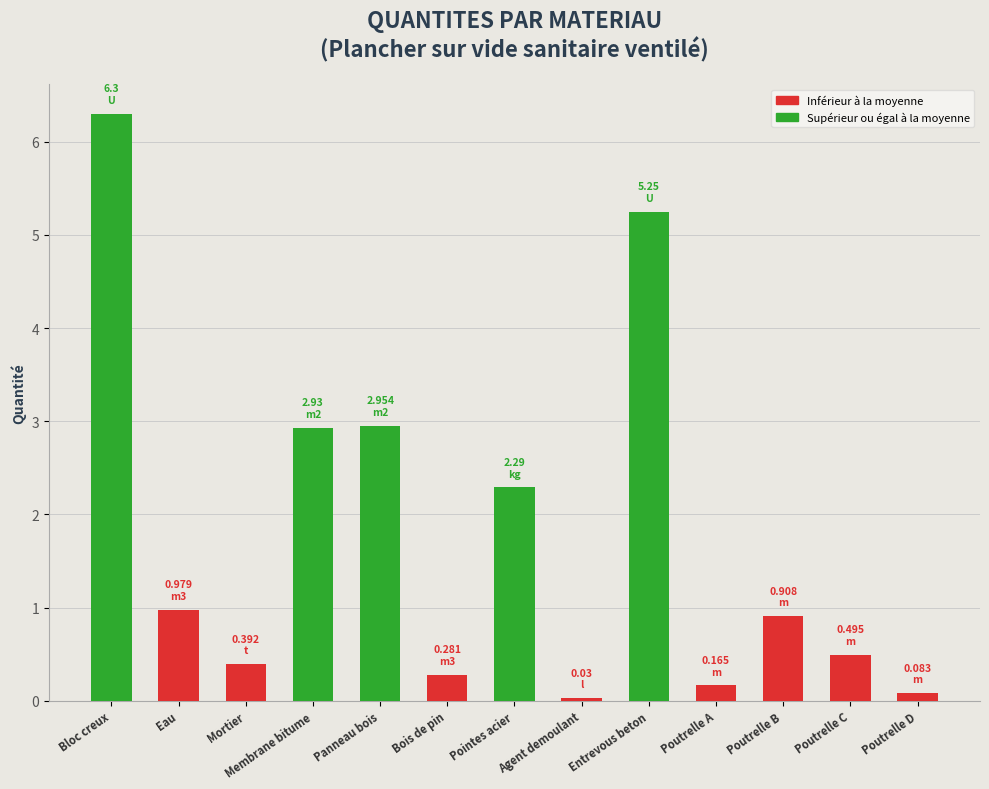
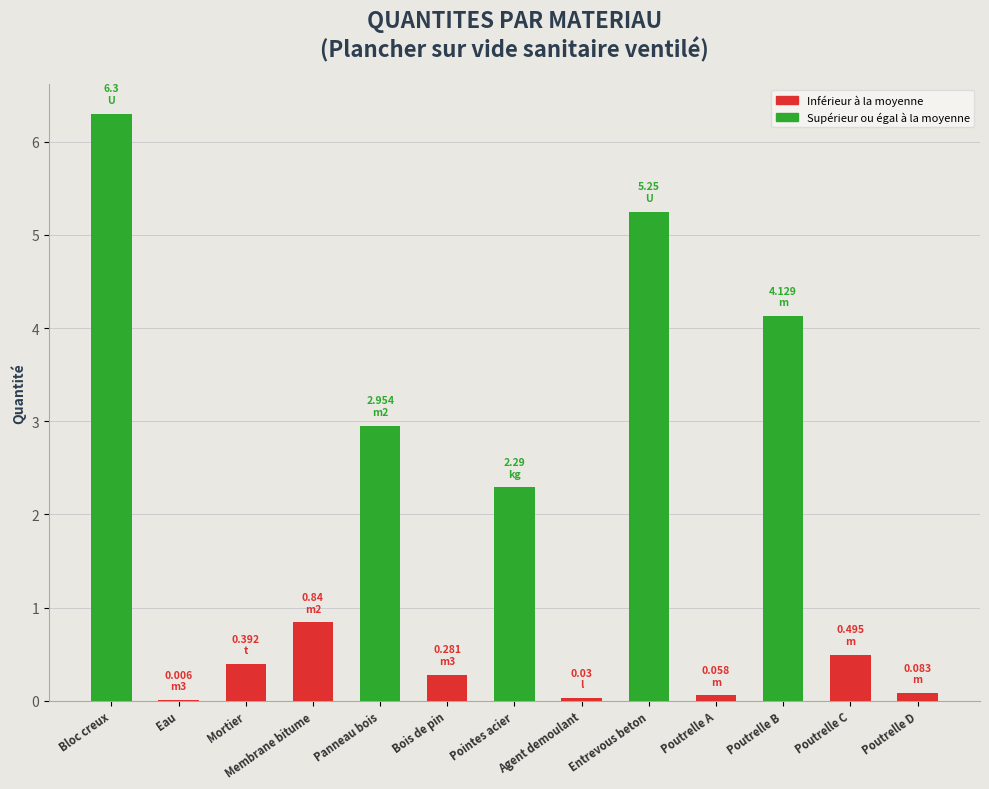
Eau: 0.979 -> 0.006
Membrane bitume: 2.93 -> 0.84
Poutrelle A: 0.165 -> 0.058
Poutrelle B: 0.908 -> 4.129
